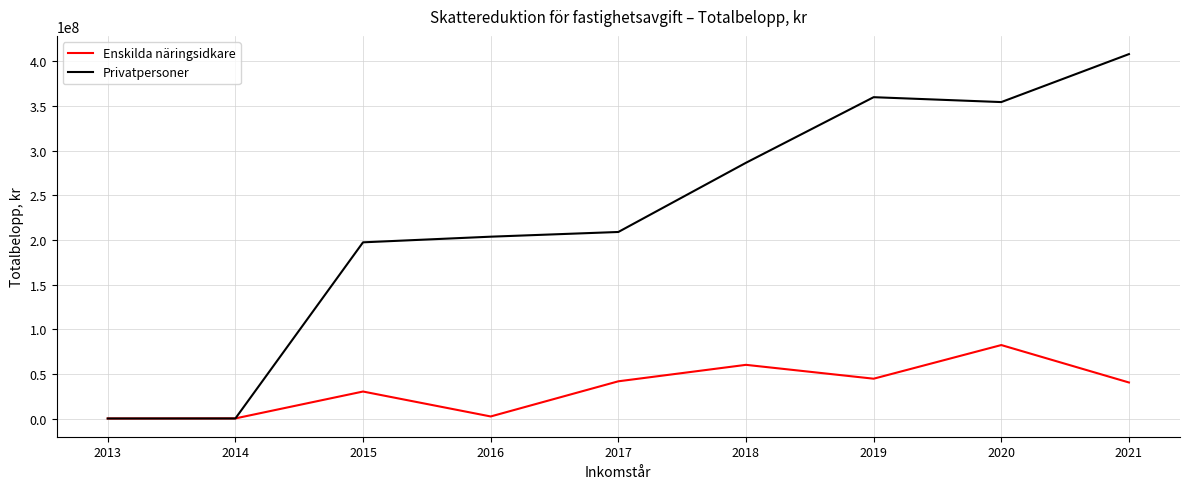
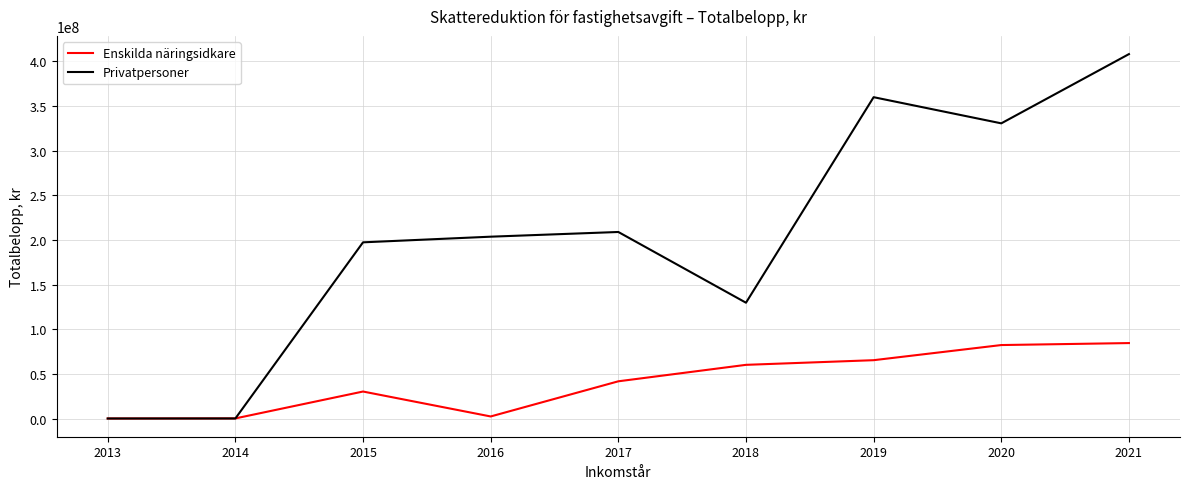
Privatpersoner, 2018: 290000000 -> 130000000
Enskilda näringsidkare, 2019: 40000000 -> 70000000
Privatpersoner, 2020: 350000000 -> 330000000
Enskilda näringsidkare, 2021: 40000000 -> 80000000
